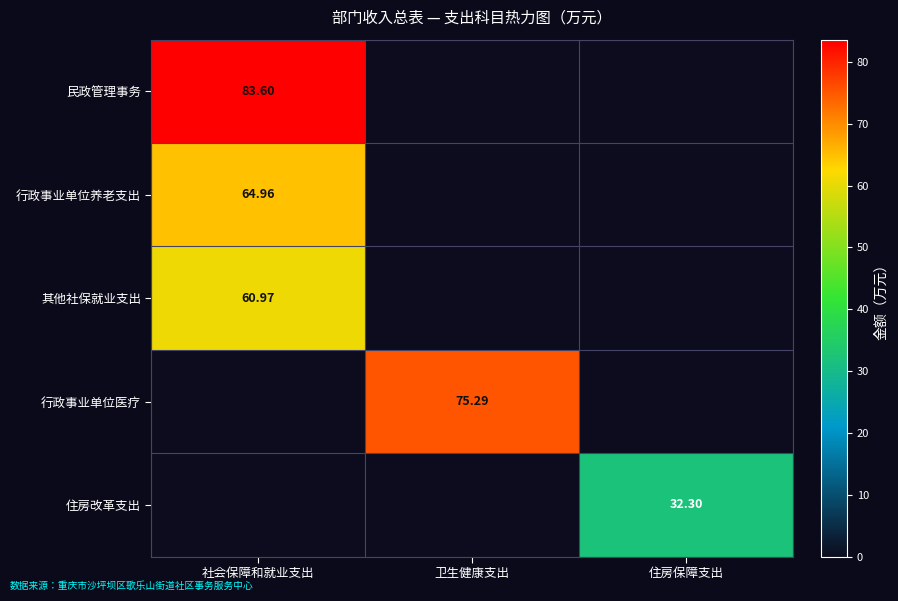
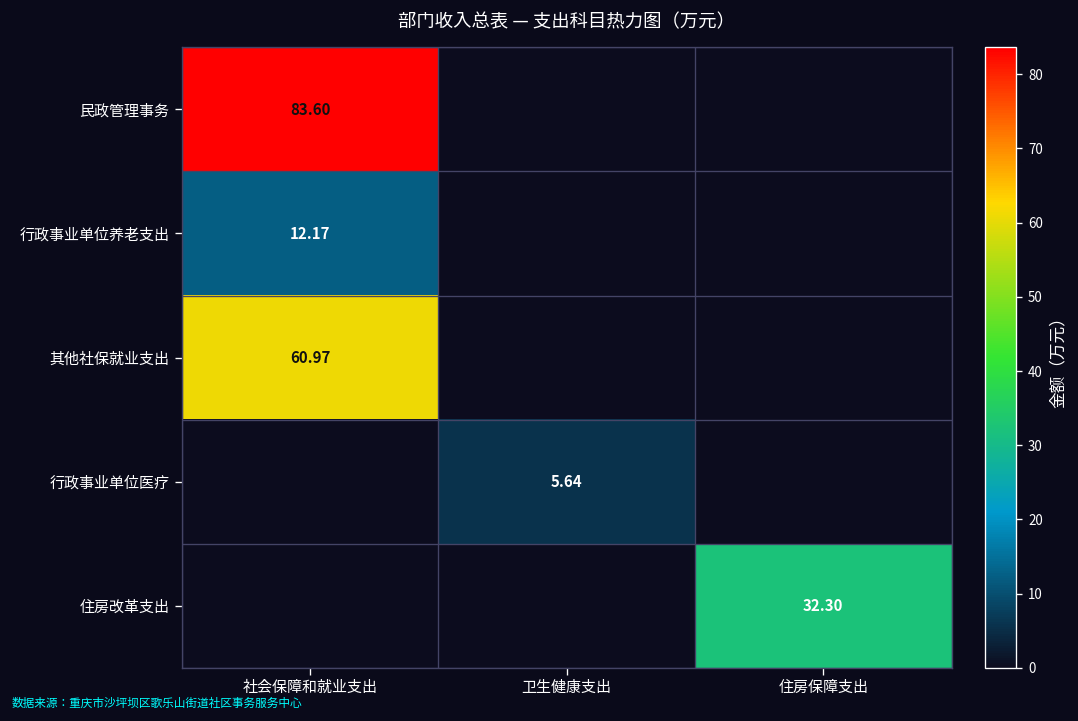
行政事业单位养老支出, 社会保障和就业支出: 64.96 -> 12.17
行政事业单位医疗, 卫生健康支出: 75.29 -> 5.64
